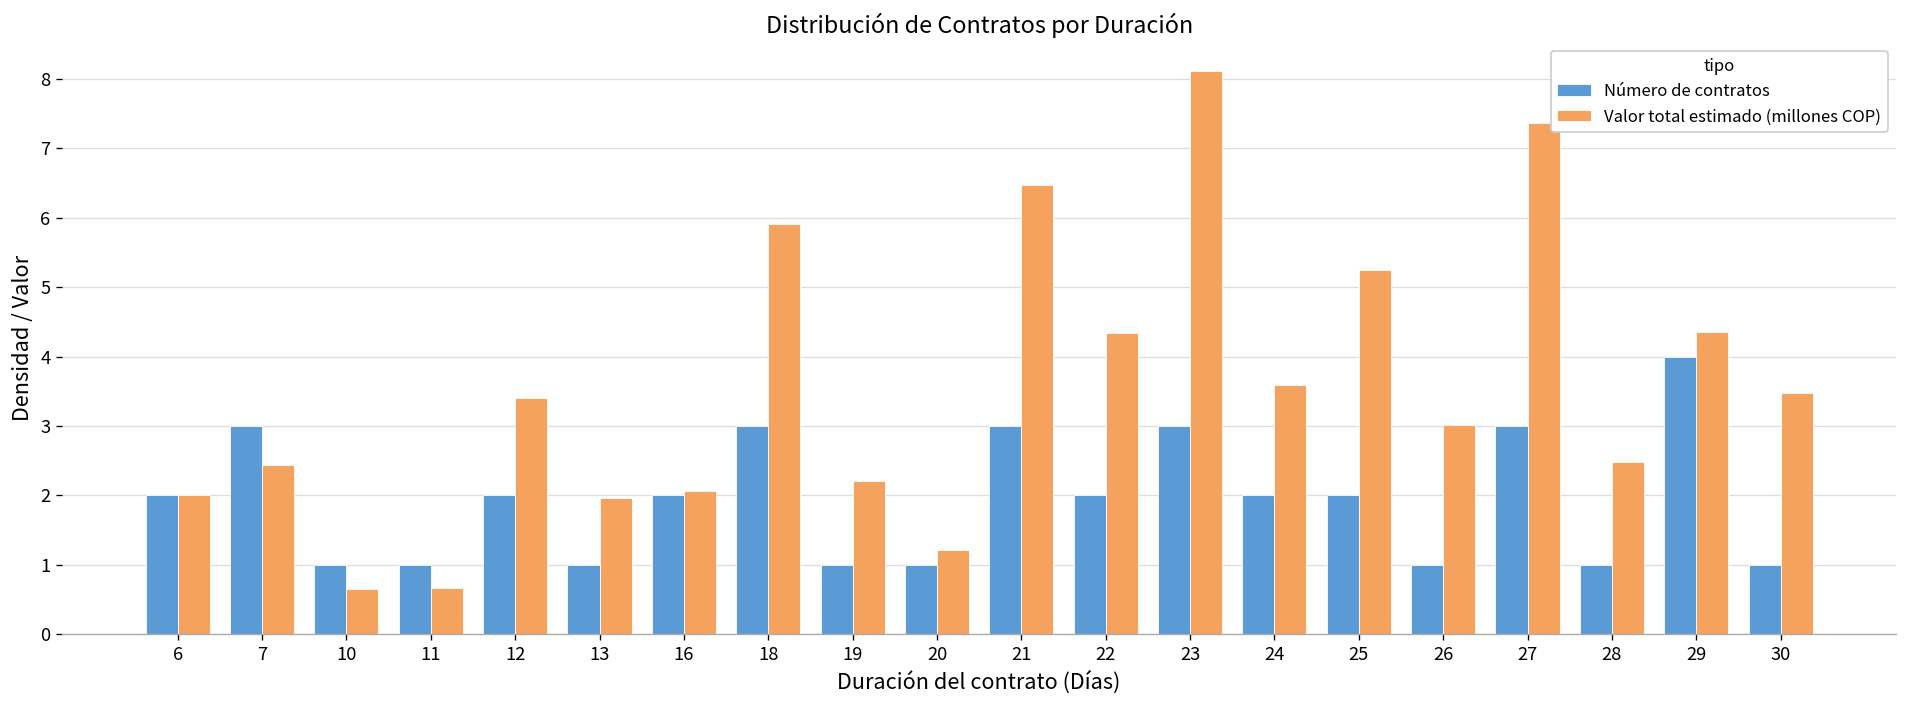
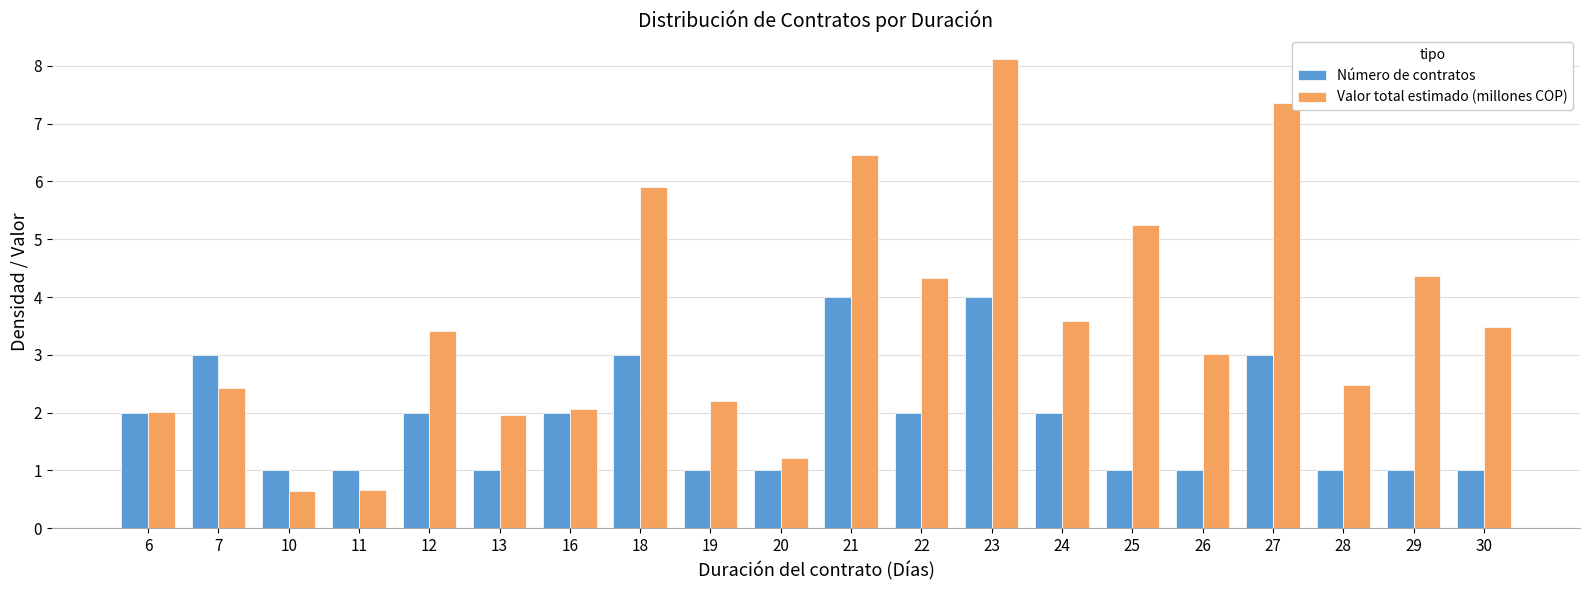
Número de contratos, 21: 3 -> 4
Número de contratos, 23: 3 -> 4
Número de contratos, 25: 2 -> 1
Número de contratos, 29: 4 -> 1
